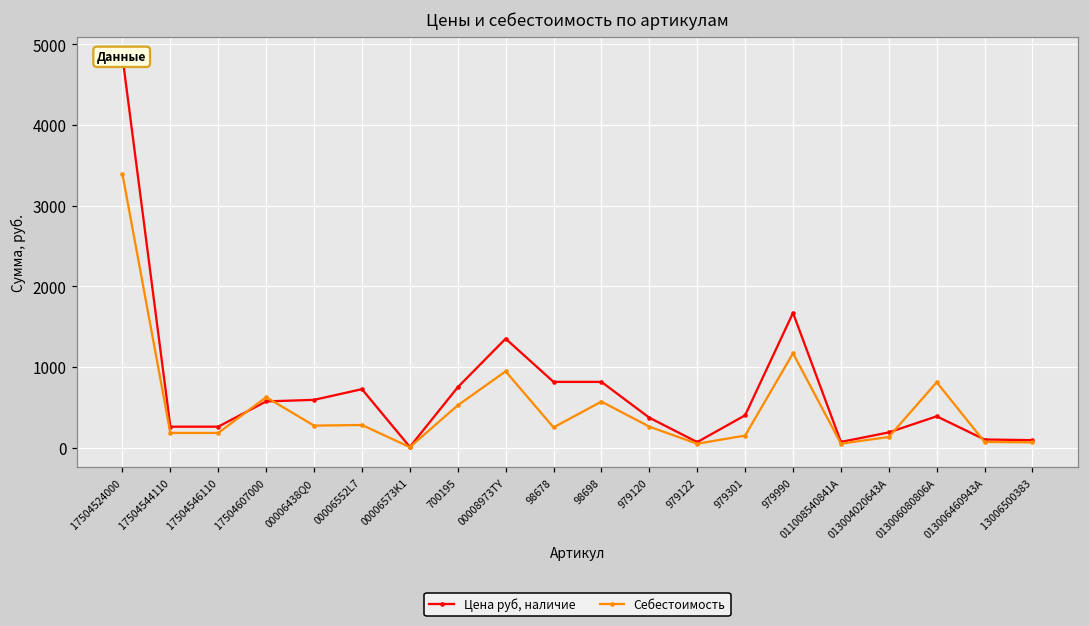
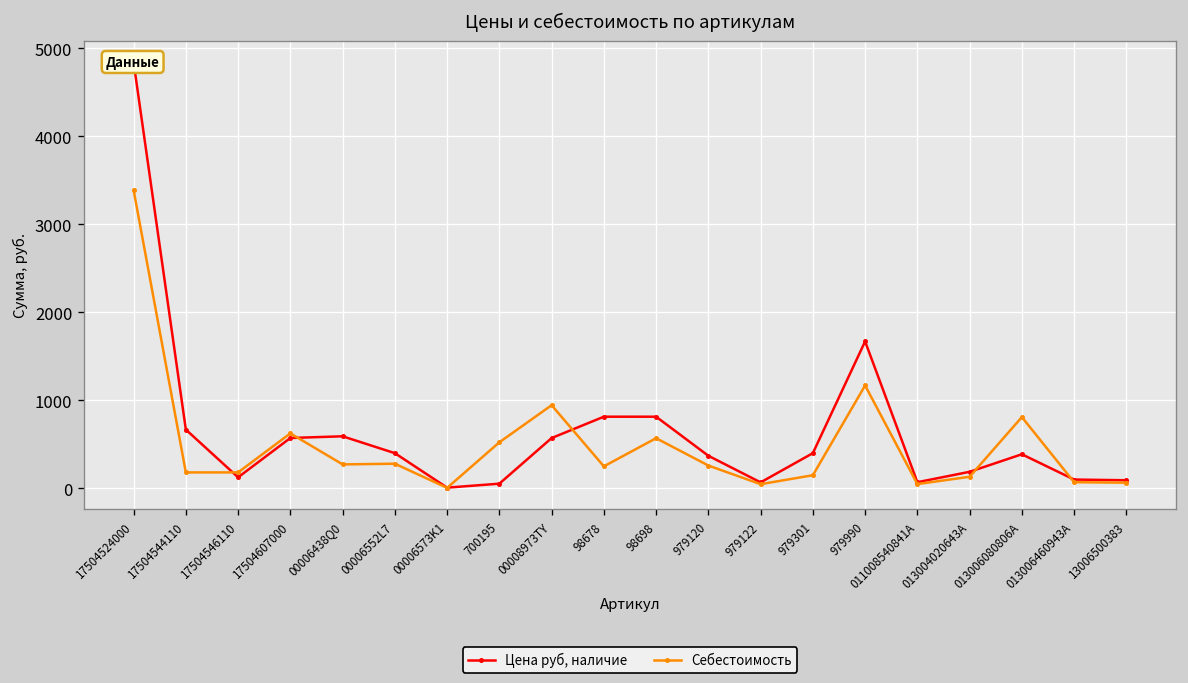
Цена руб, наличие, 17504544110: 300 -> 700
Цена руб, наличие, 17504546110: 300 -> 100
Цена руб, наличие, 00006552L7: 700 -> 400
Цена руб, наличие, 700195: 700 -> 100
Цена руб, наличие, 00008973TY: 1400 -> 600
